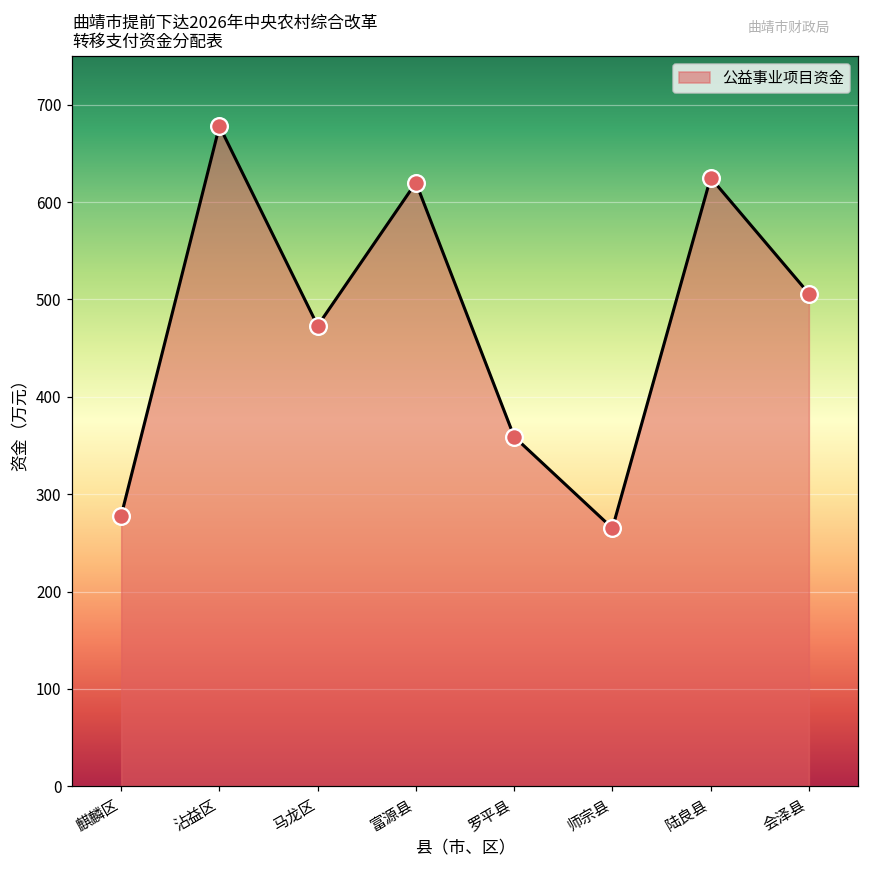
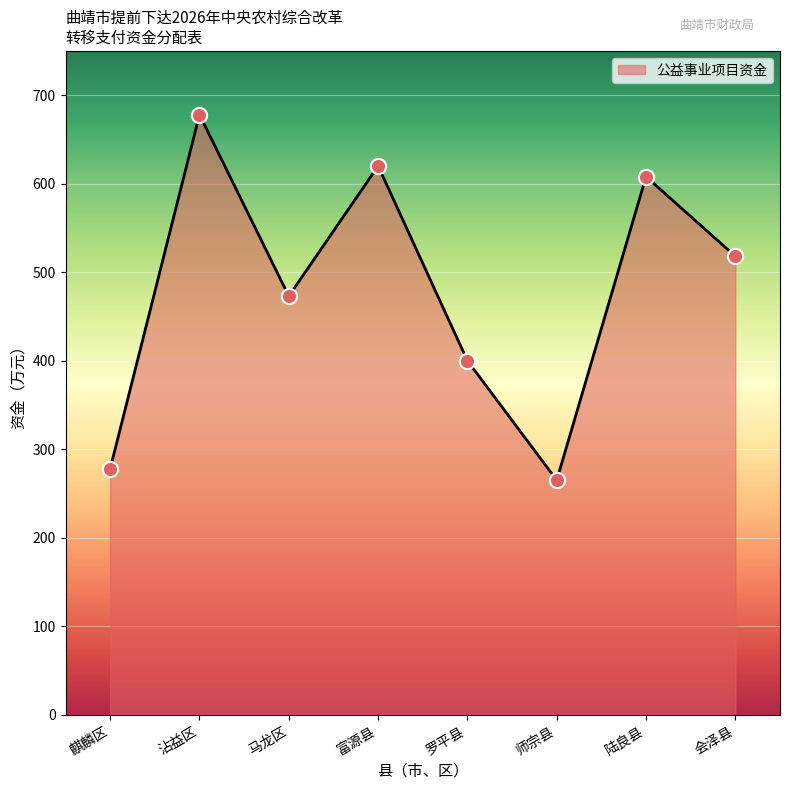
罗平县: 360 -> 400
陆良县: 630 -> 610
会泽县: 510 -> 520
